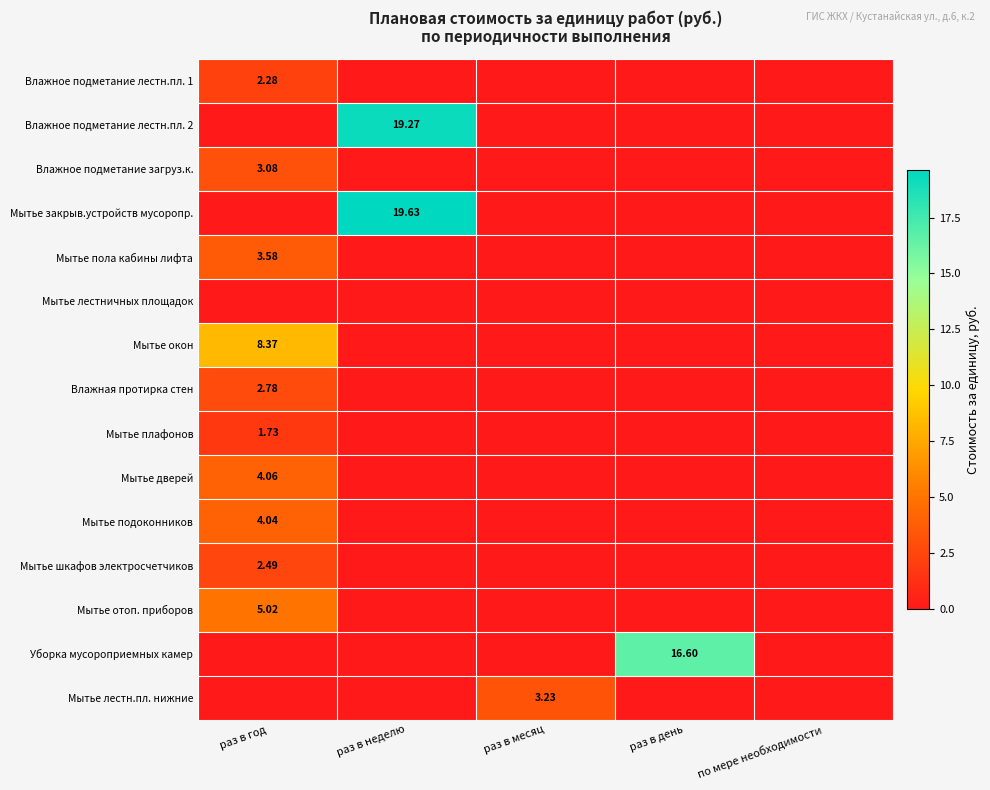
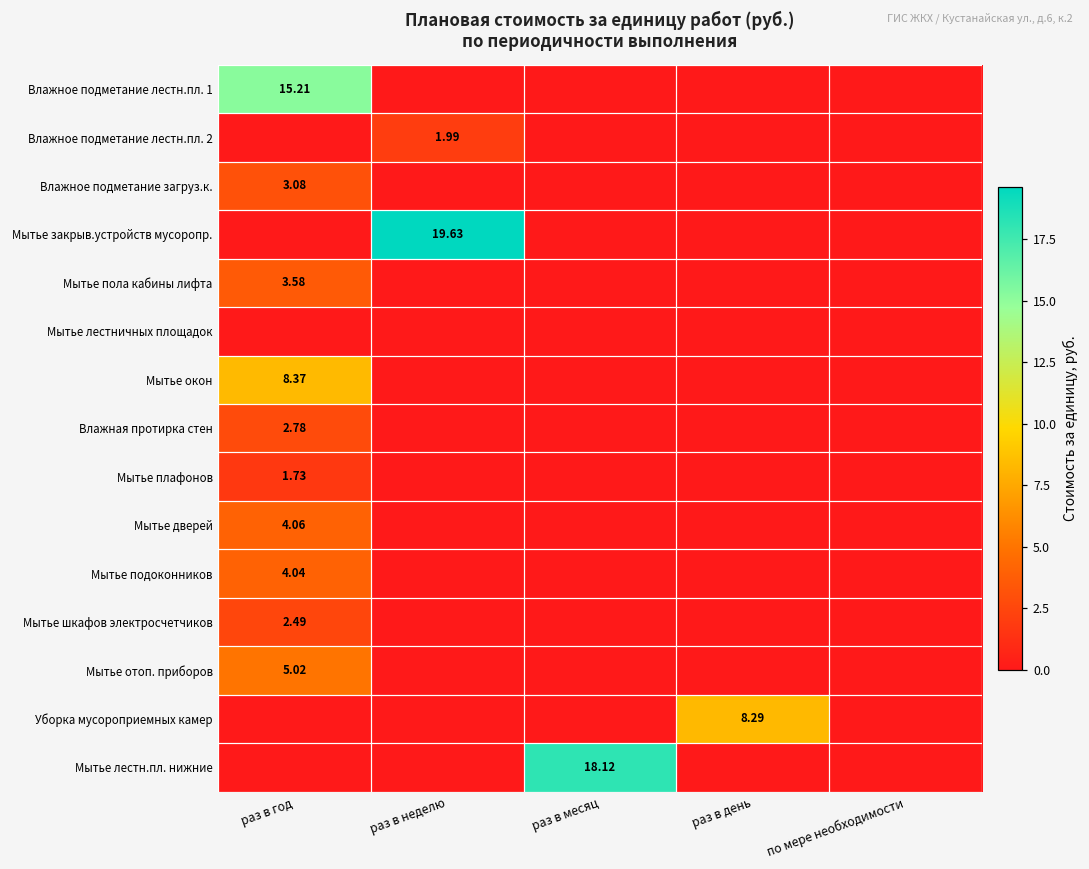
Влажное подметание лестн.пл. 1, раз в год: 2.28 -> 15.21
Влажное подметание лестн.пл. 2, раз в неделю: 19.27 -> 1.99
Уборка мусороприемных камер, раз в день: 16.60 -> 8.29
Мытье лестн.пл. нижние, раз в месяц: 3.23 -> 18.12
